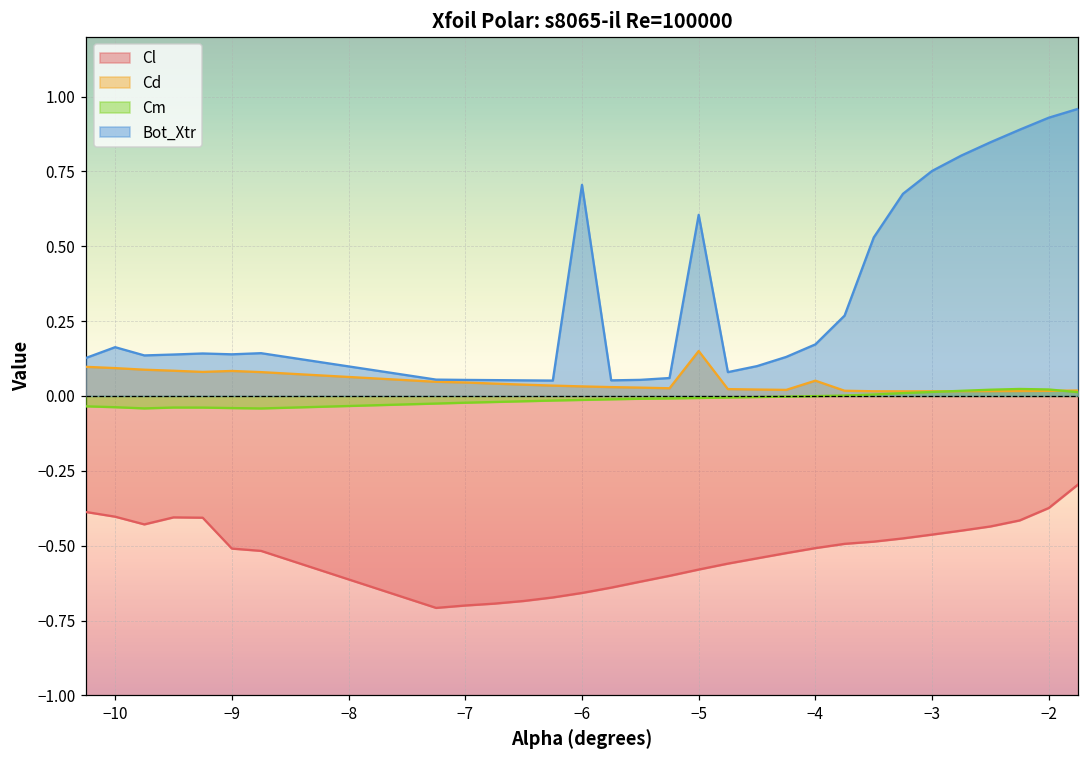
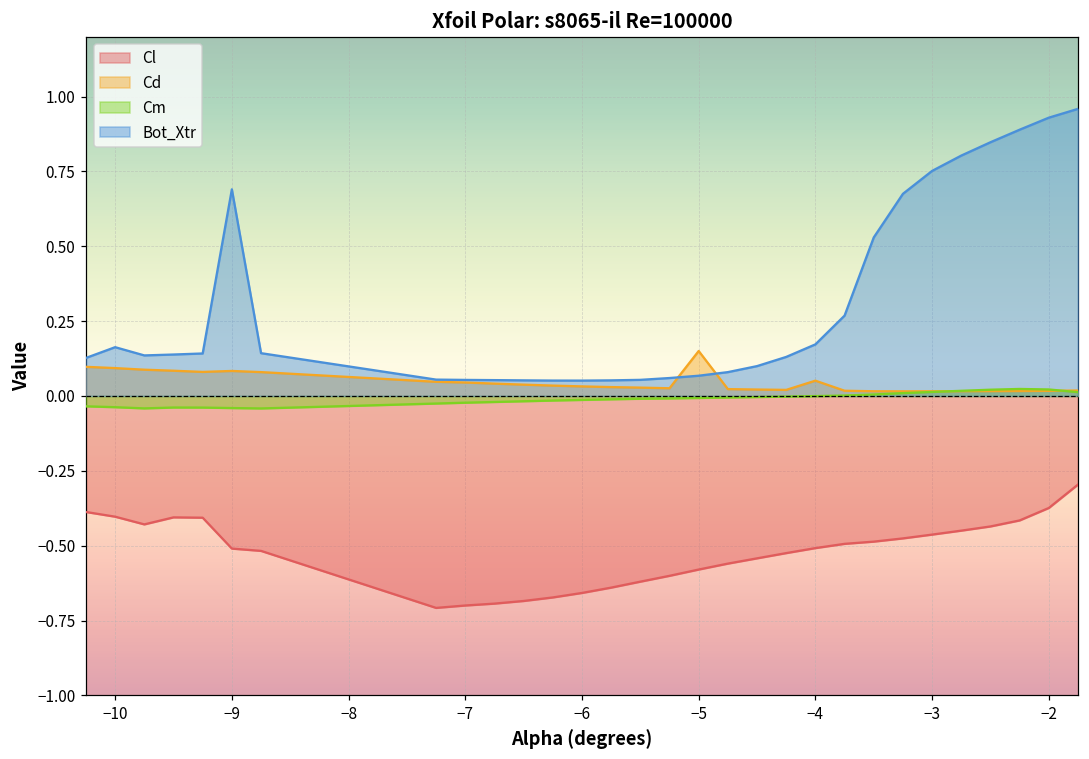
Bot_Xtr, −9: 0.14 -> 0.69
Bot_Xtr, −6: 0.71 -> 0.05
Bot_Xtr, −5: 0.61 -> 0.07
